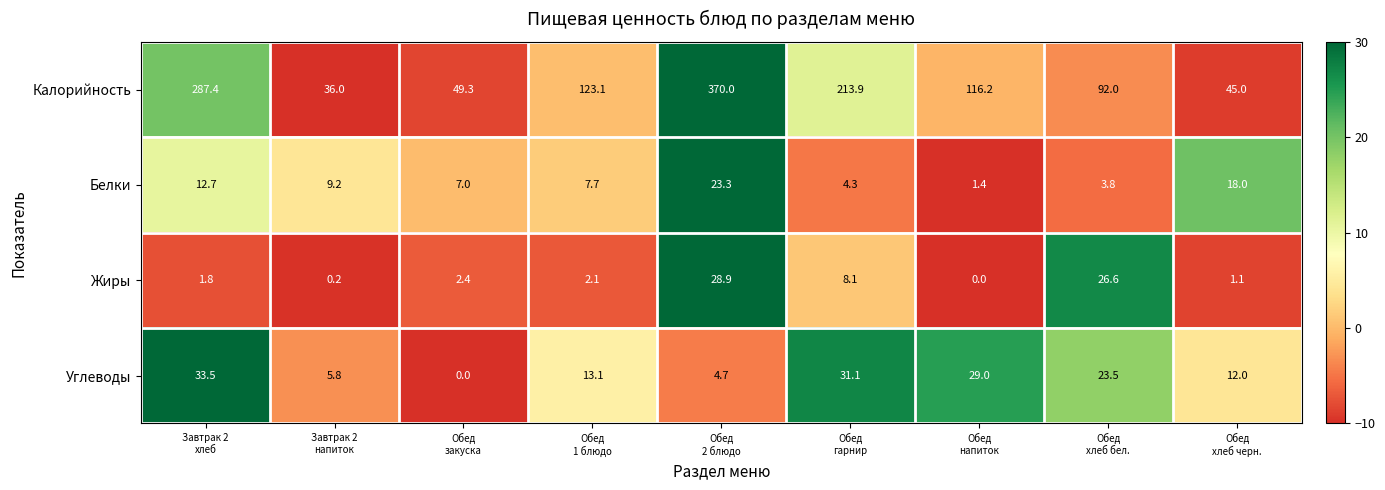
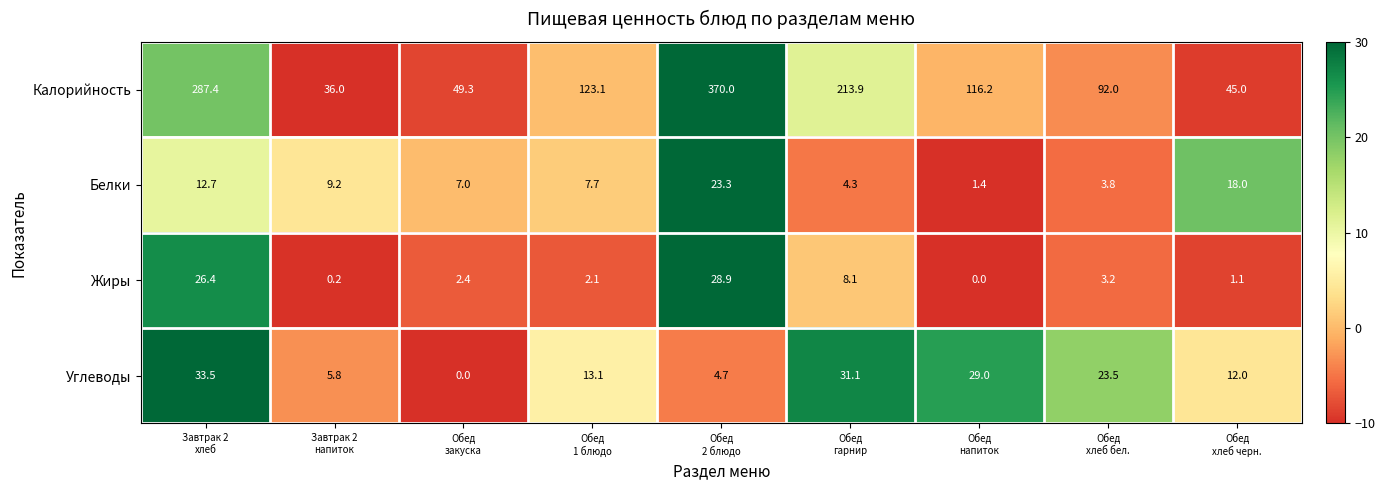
Жиры, Завтрак 2 хлеб: 1.8 -> 26.4
Жиры, Обед хлеб бел.: 26.6 -> 3.2
